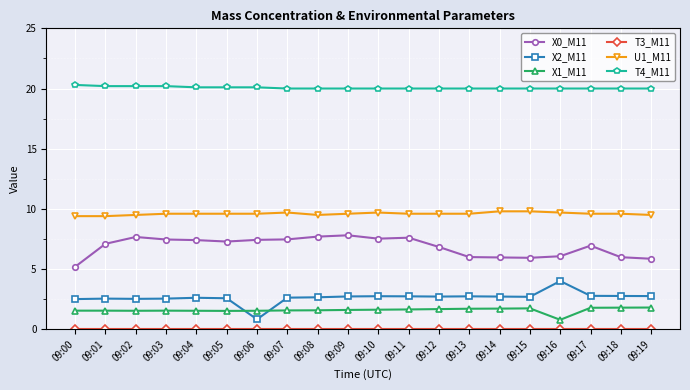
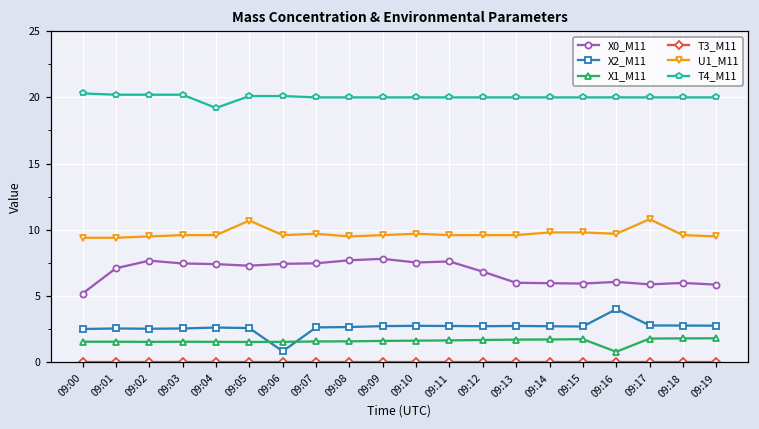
T4_M11, 09:04: 20.1 -> 19.2
U1_M11, 09:05: 9.6 -> 10.7
X0_M11, 09:17: 7.0 -> 5.9
U1_M11, 09:17: 9.6 -> 10.8
